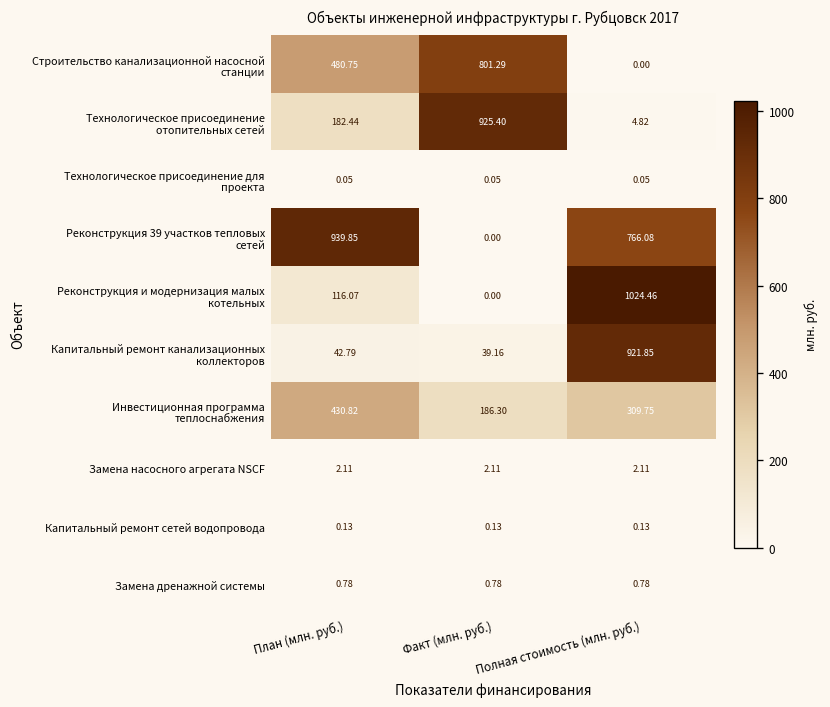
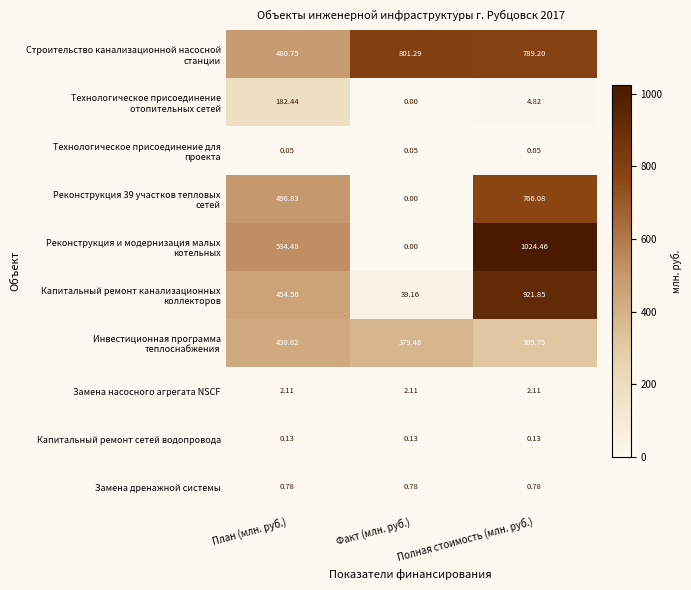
Строительство канализационной насосной станции, Полная стоимость (млн. руб.): 0.00 -> 789.20
Технологическое присоединение отопительных сетей, Факт (млн. руб.): 925.40 -> 0.00
Реконструкция 39 участков тепловых сетей, План (млн. руб.): 939.85 -> 496.83
Реконструкция и модернизация малых котельных, План (млн. руб.): 116.07 -> 534.48
Капитальный ремонт канализационных коллекторов, План (млн. руб.): 42.79 -> 454.50
Инвестиционная программа теплоснабжения, Факт (млн. руб.): 186.30 -> 379.48
